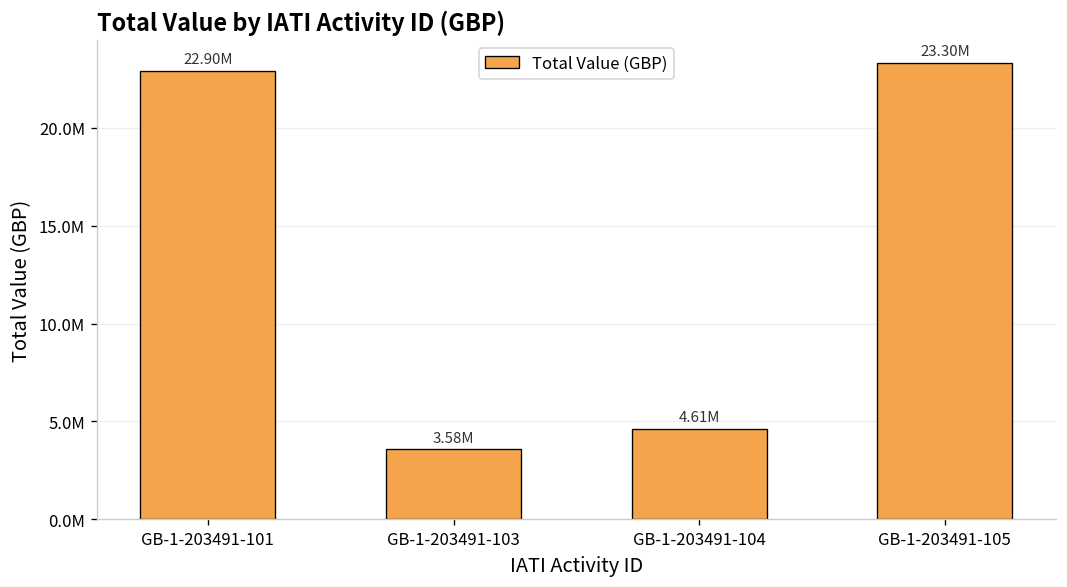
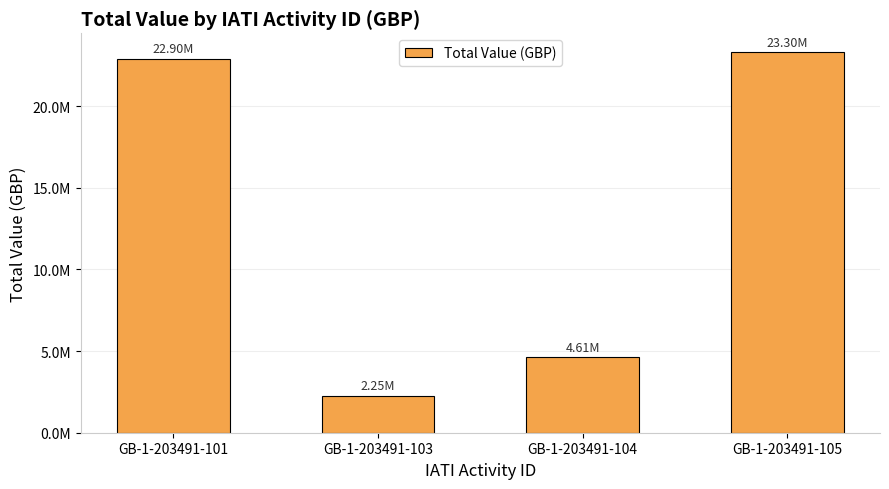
GB-1-203491-103: 3.58M -> 2.25M
